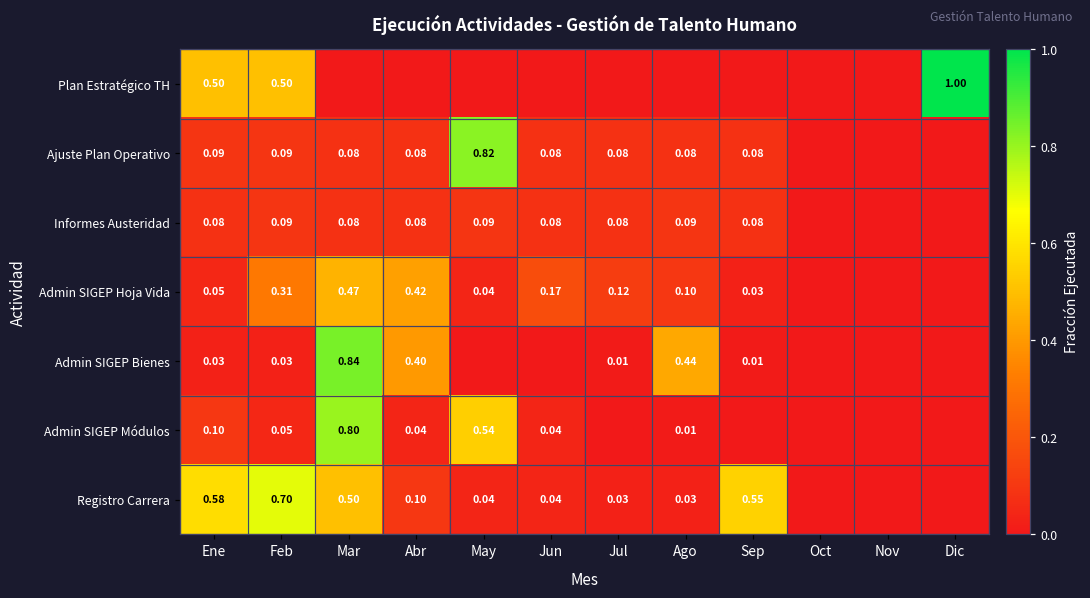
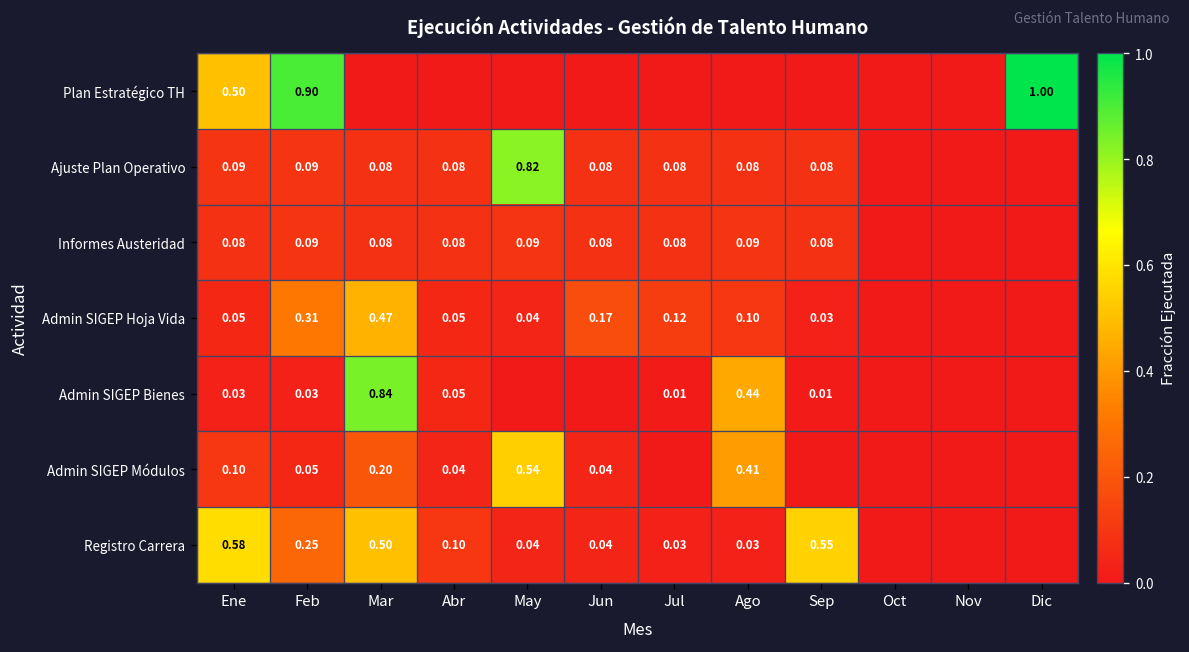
Plan Estratégico TH, Feb: 0.50 -> 0.90
Admin SIGEP Hoja Vida, Abr: 0.42 -> 0.05
Admin SIGEP Bienes, Abr: 0.40 -> 0.05
Admin SIGEP Módulos, Mar: 0.80 -> 0.20
Admin SIGEP Módulos, Ago: 0.01 -> 0.41
Registro Carrera, Feb: 0.70 -> 0.25
